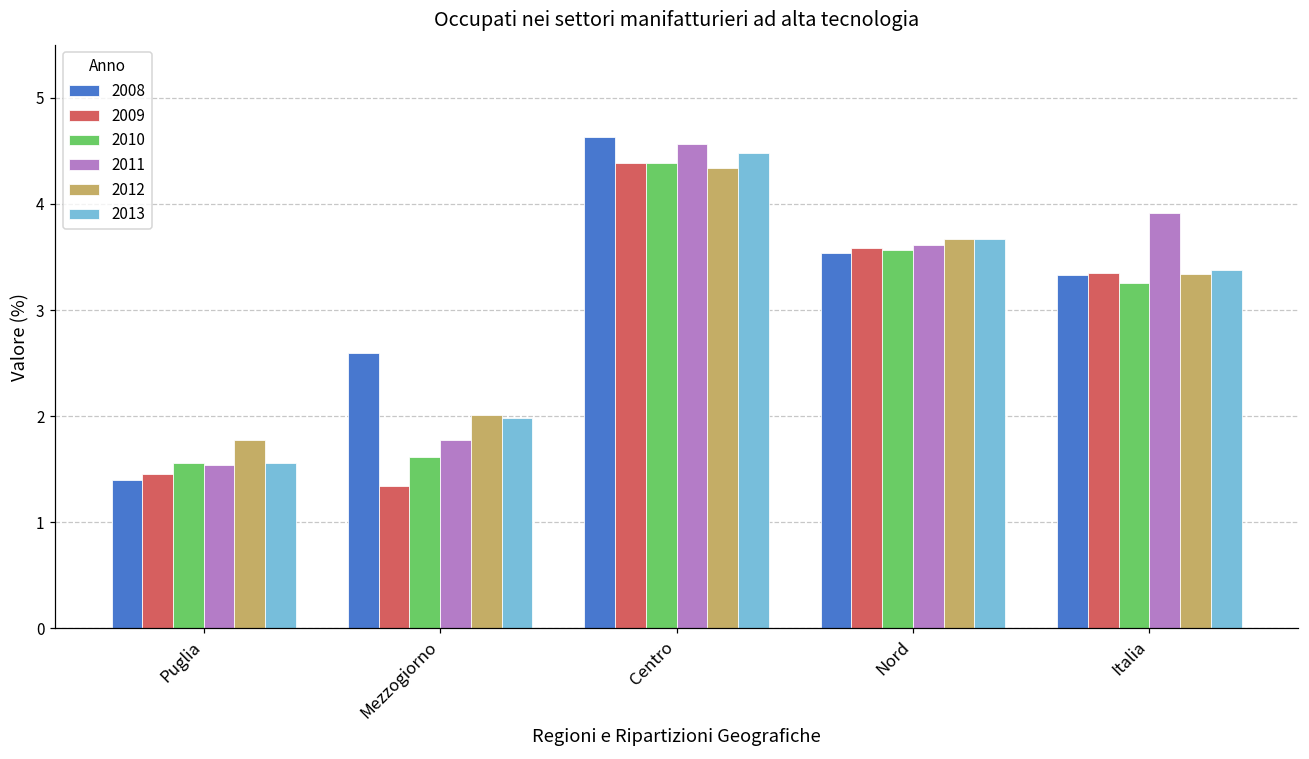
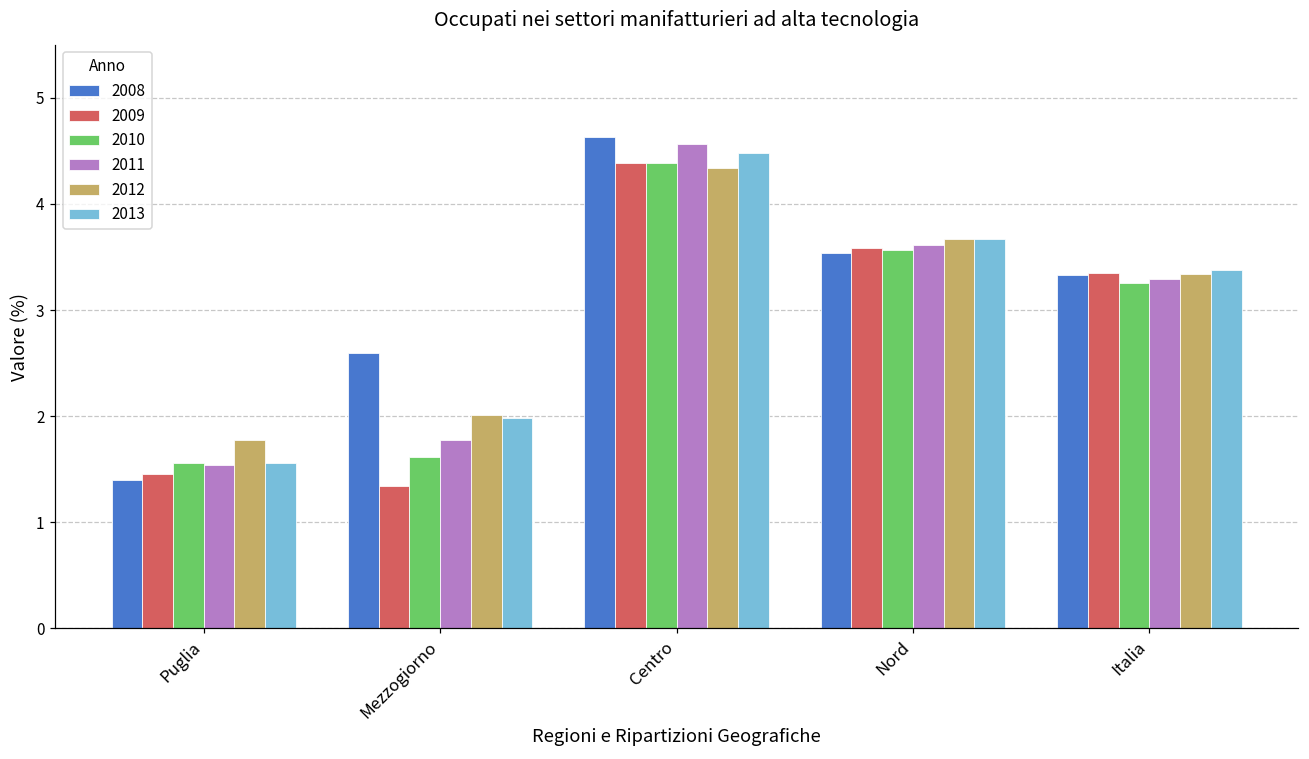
2011, Italia: 3.9 -> 3.3
